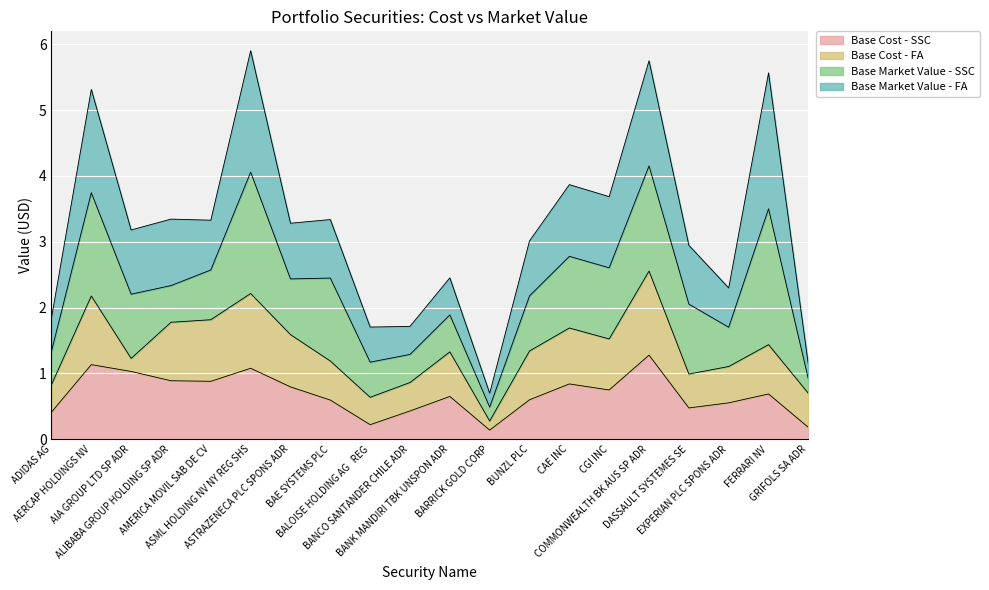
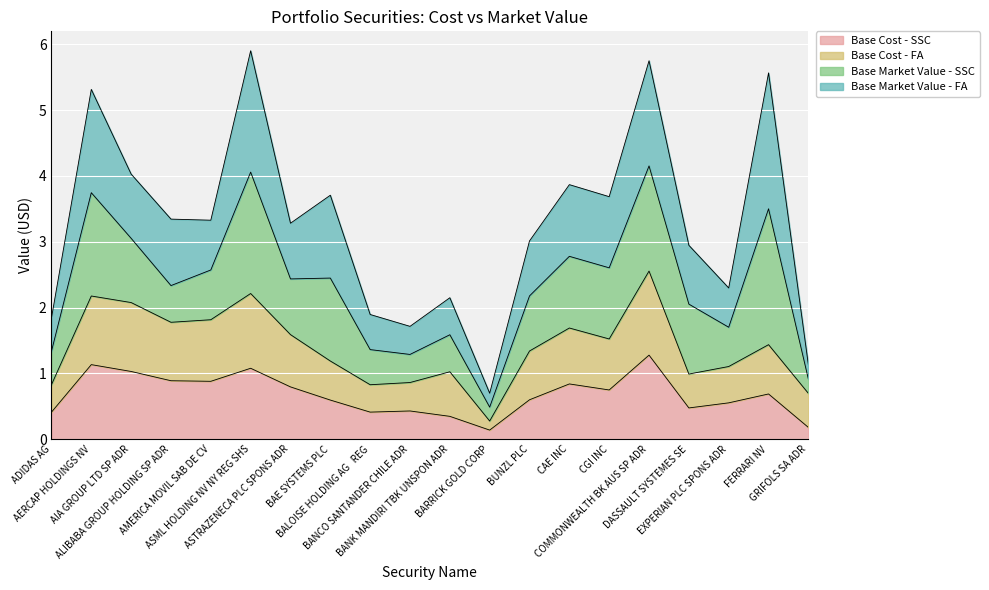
Base Cost - FA, AIA GROUP LTD SP ADR: 0.2 -> 1.0
Base Market Value - FA, BAE SYSTEMS PLC: 0.9 -> 1.3
Base Cost - SSC, BALOISE HOLDING AG REG: 0.2 -> 0.4
Base Cost - SSC, BANK MANDIRI TBK UNSPON ADR: 0.6 -> 0.3
